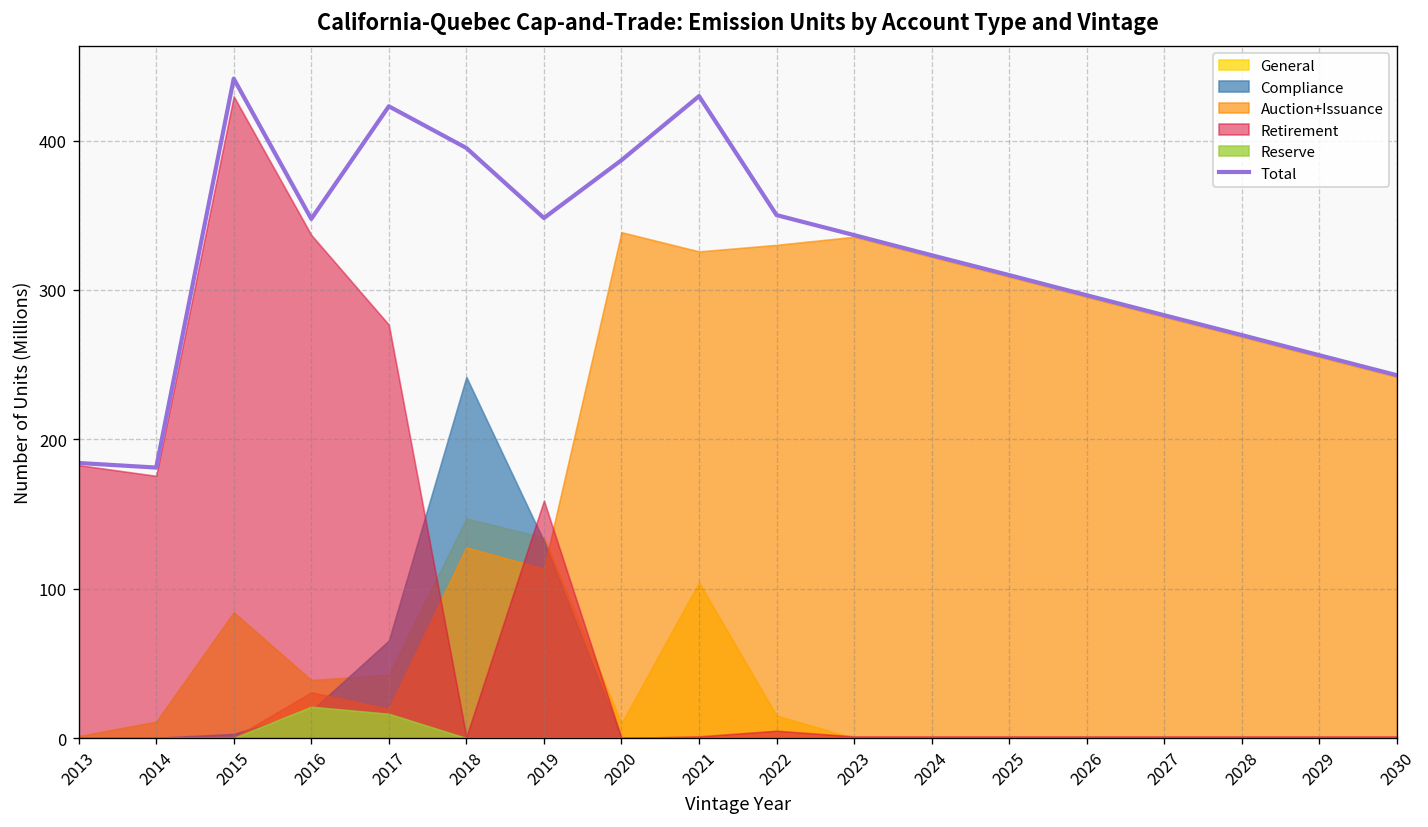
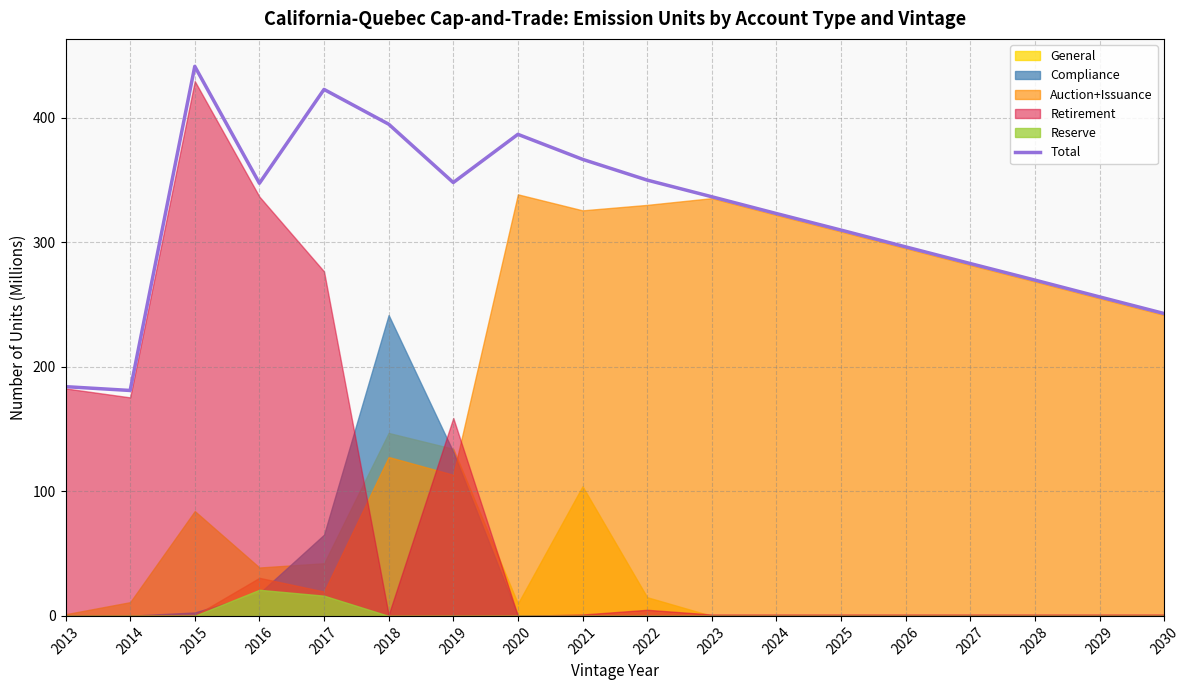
Total, 2021: 430 -> 367
